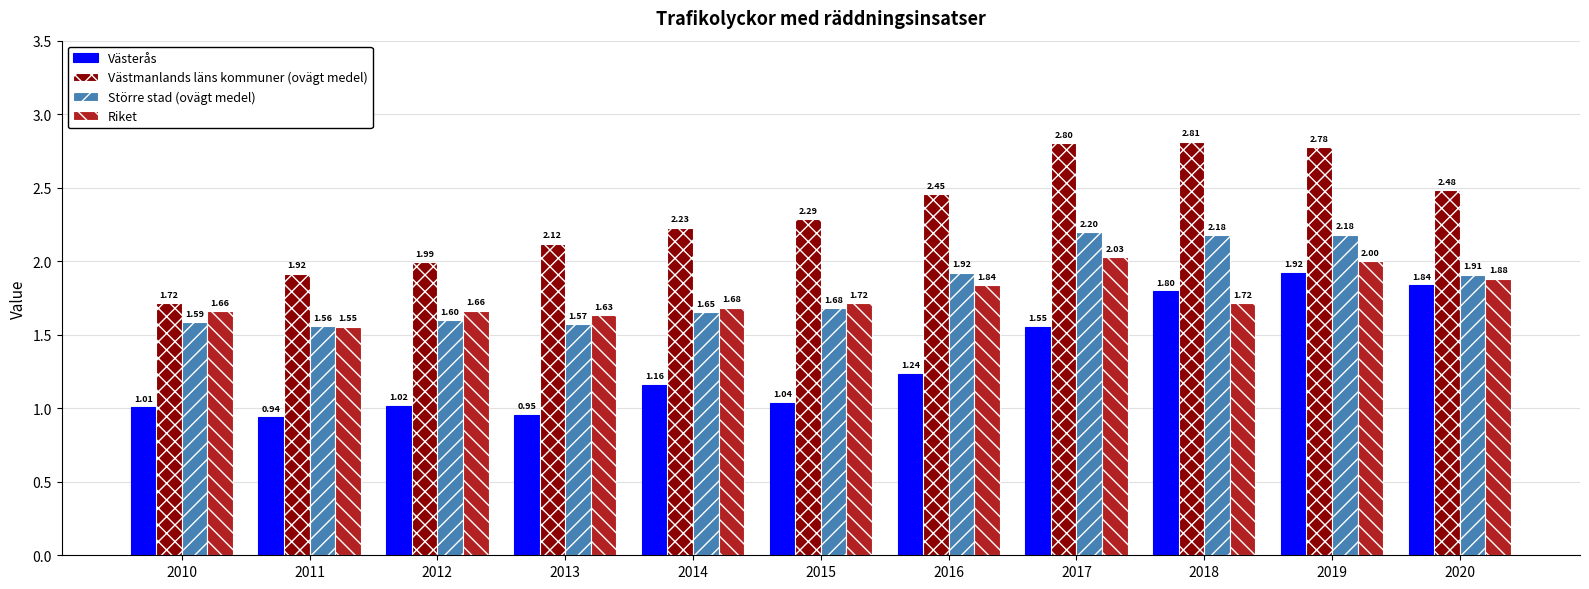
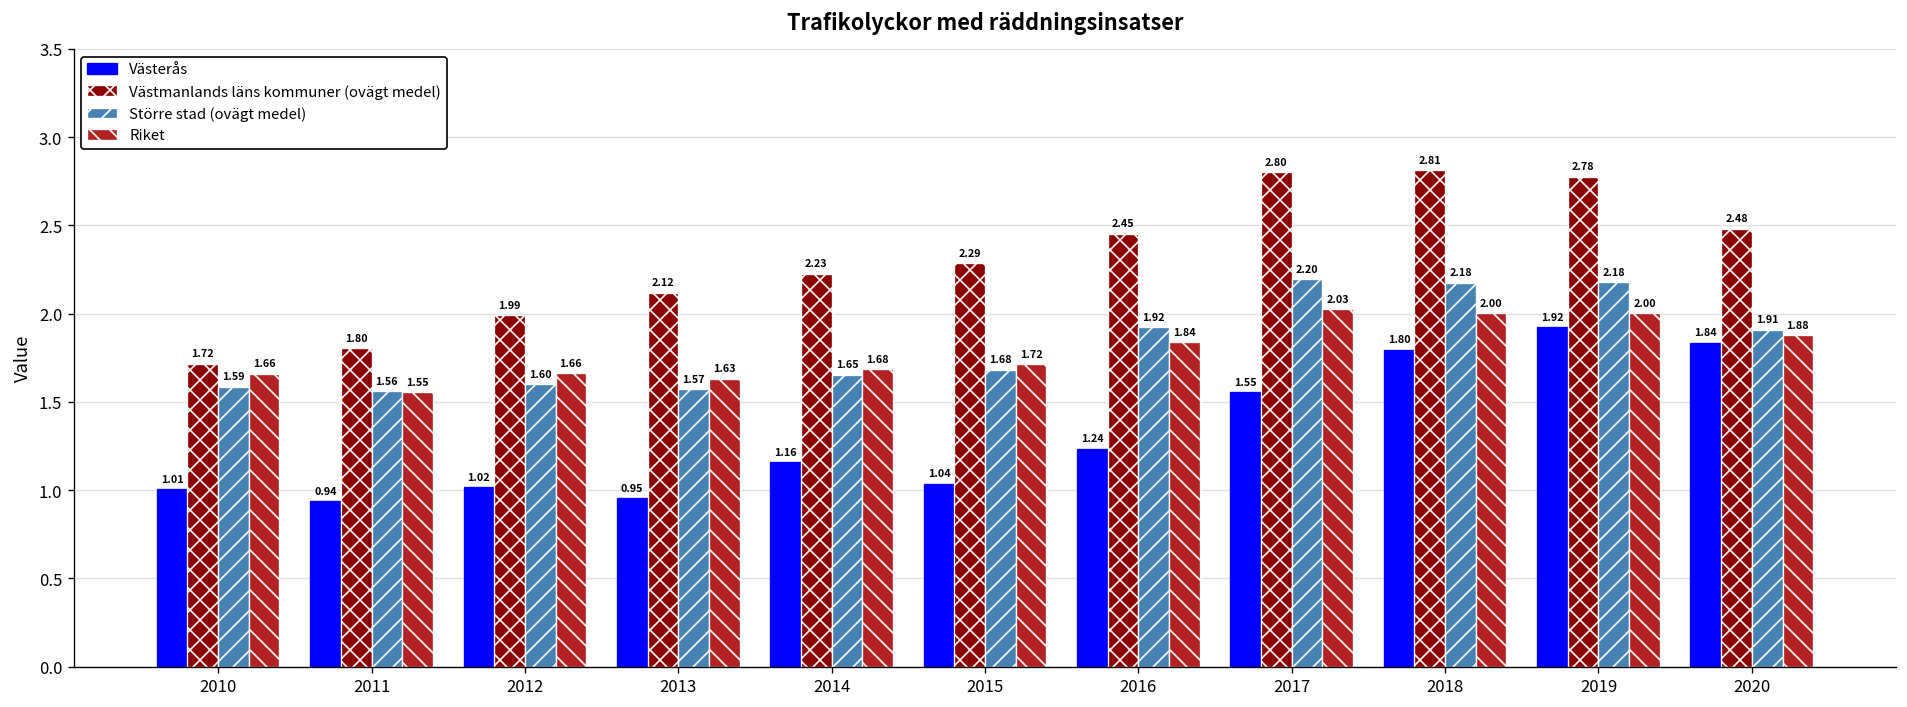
Västmanlands läns kommuner (ovägt medel), 2011: 1.92 -> 1.80
Riket, 2018: 1.72 -> 2.00
